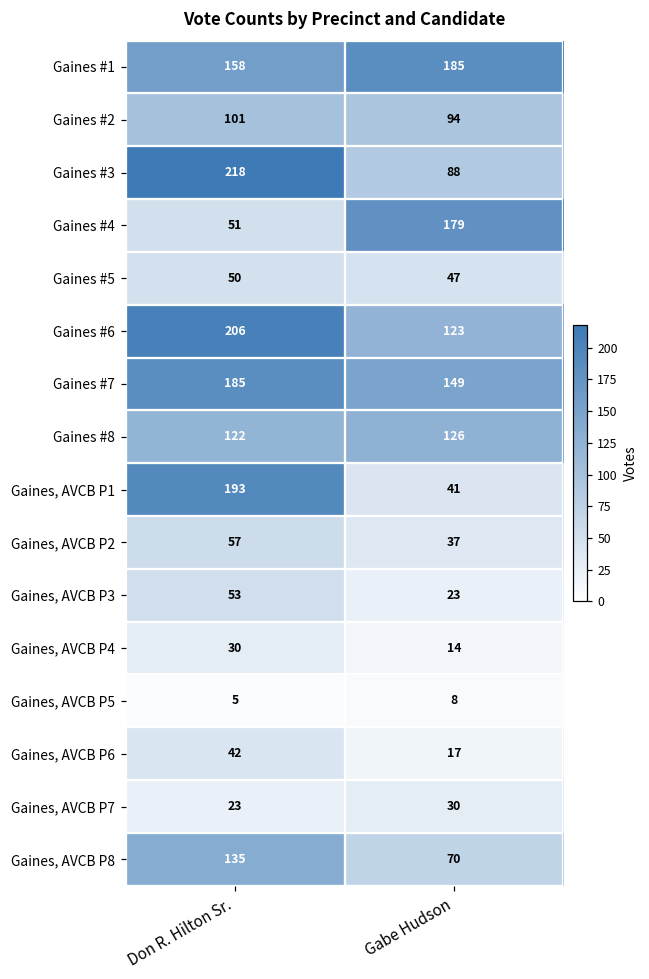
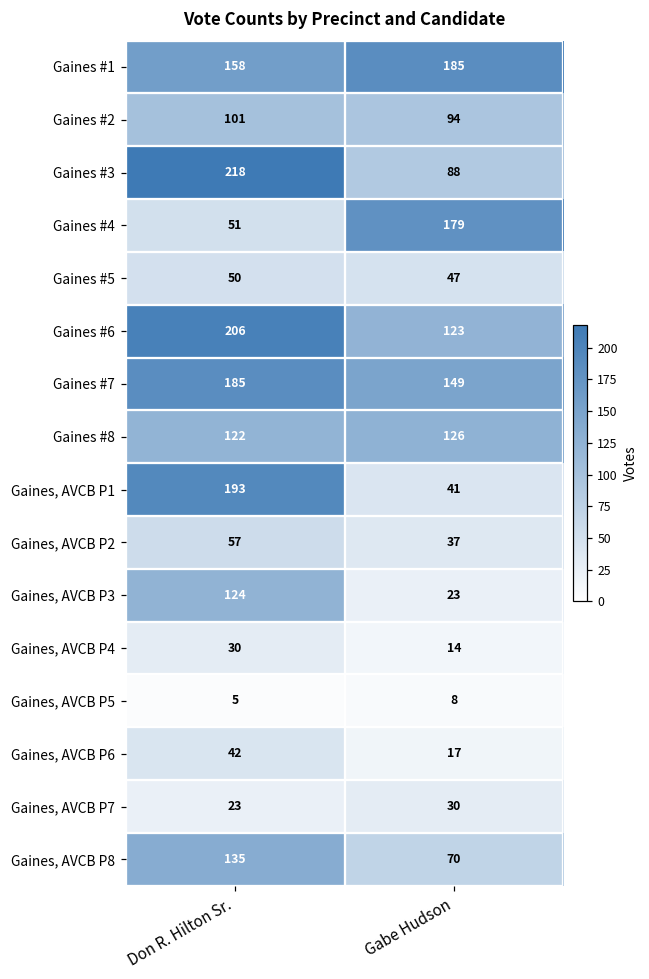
Gaines, AVCB P3, Don R. Hilton Sr.: 53 -> 124
